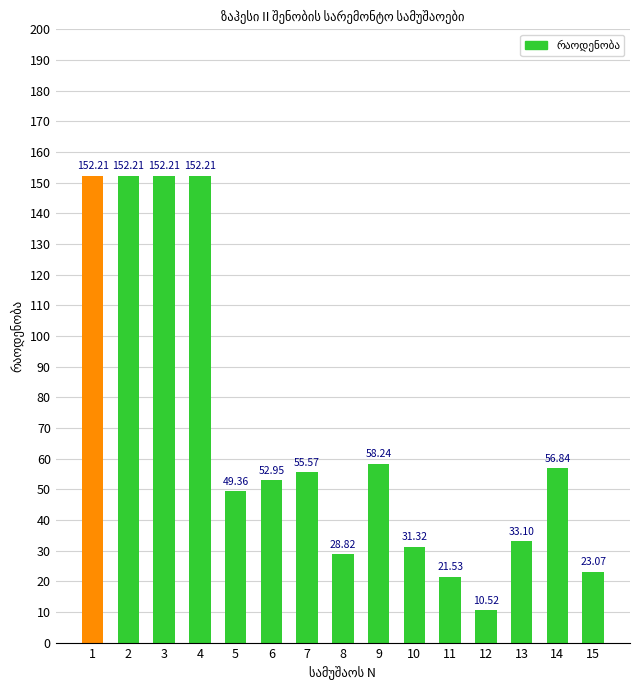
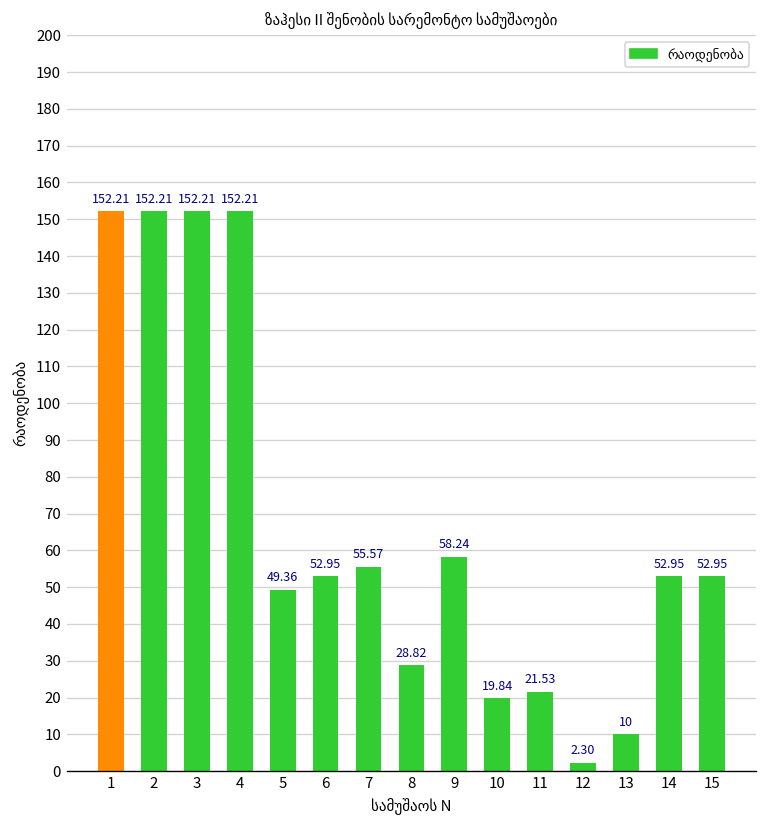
10: 31.32 -> 19.84
12: 10.52 -> 2.30
13: 33.10 -> 10
14: 56.84 -> 52.95
15: 23.07 -> 52.95
